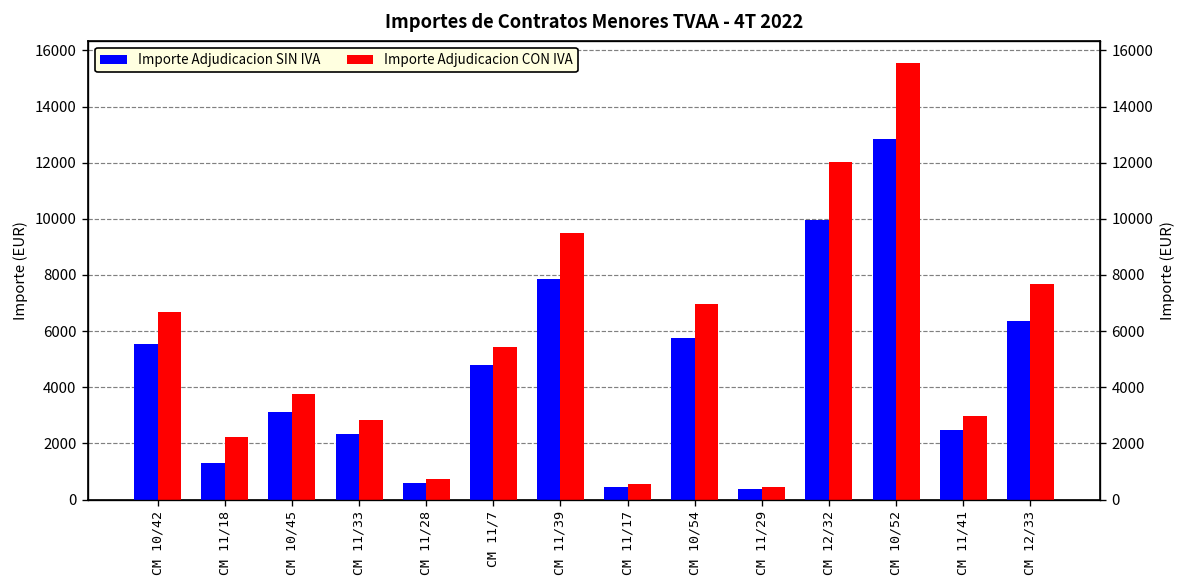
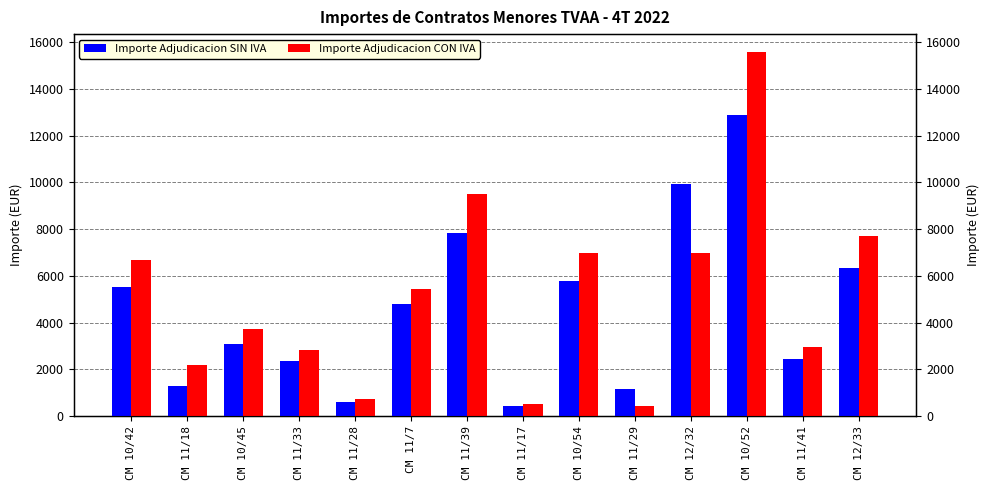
Importe Adjudicacion SIN IVA, CM 11/29: 400 -> 1100
Importe Adjudicacion CON IVA, CM 12/32: 12000 -> 7000
